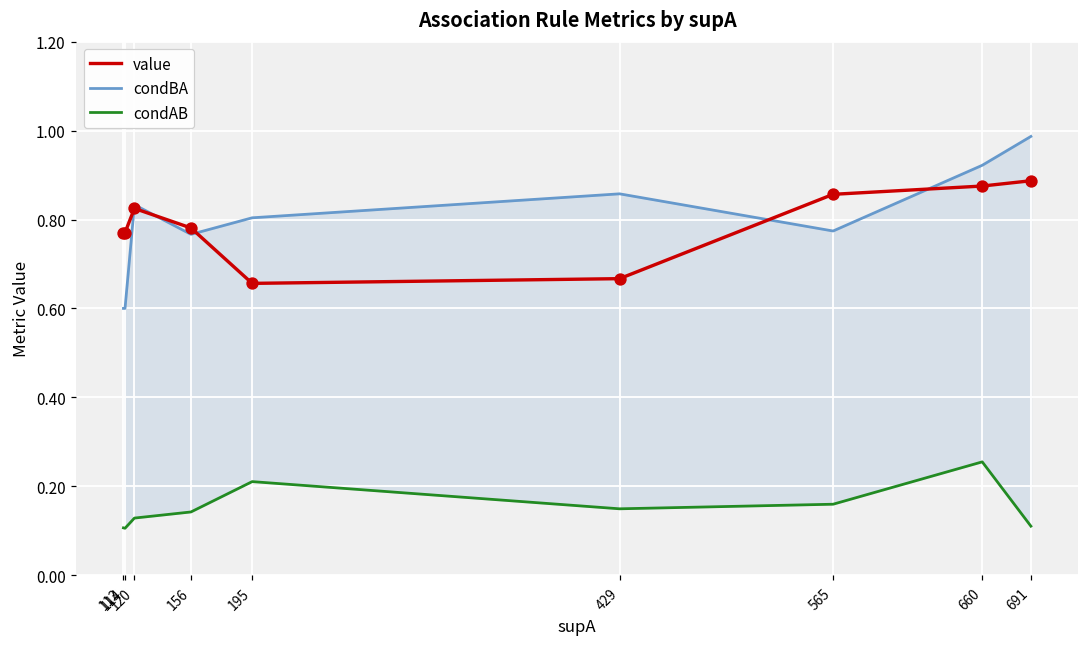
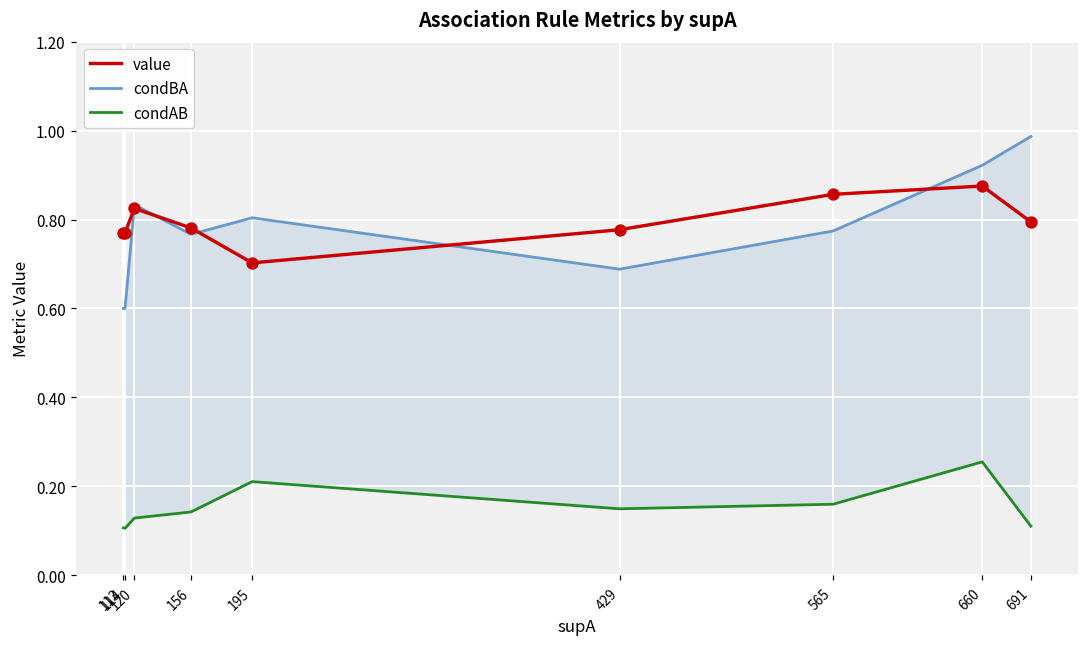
value, 195: 0.66 -> 0.70
value, 429: 0.67 -> 0.78
condBA, 429: 0.86 -> 0.69
value, 691: 0.89 -> 0.79
